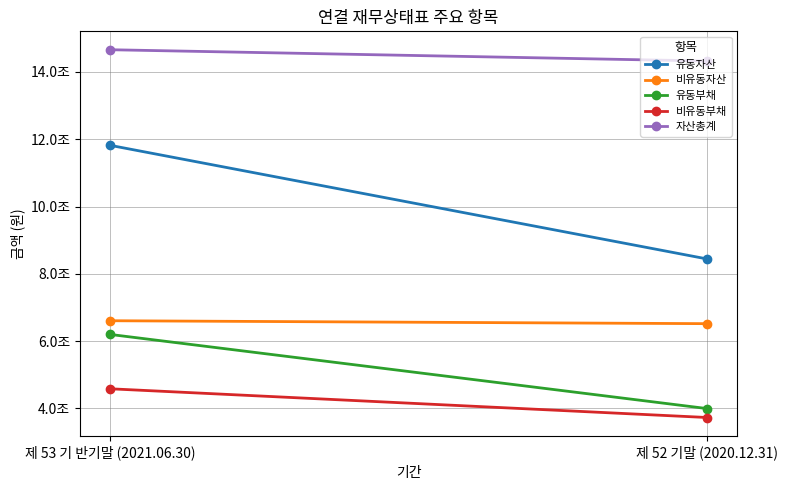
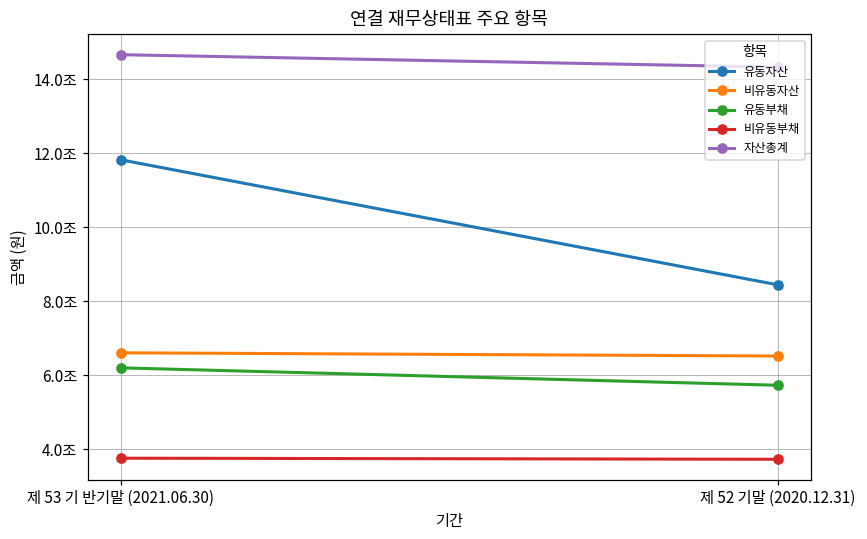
비유동부채, 제 53 기 반기말 (2021.06.30): 4.6조 -> 3.8조
유동부채, 제 52 기말 (2020.12.31): 4.0조 -> 5.7조
